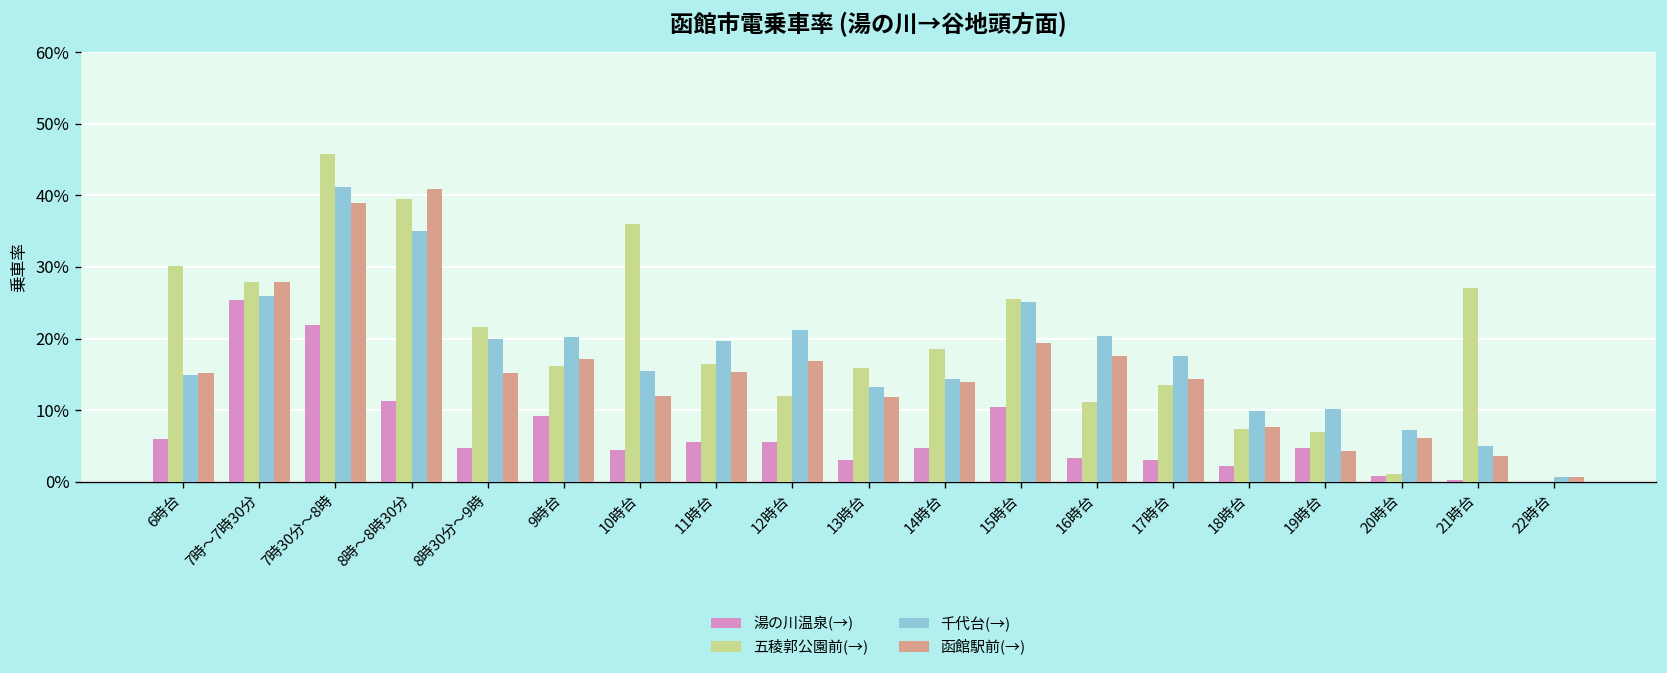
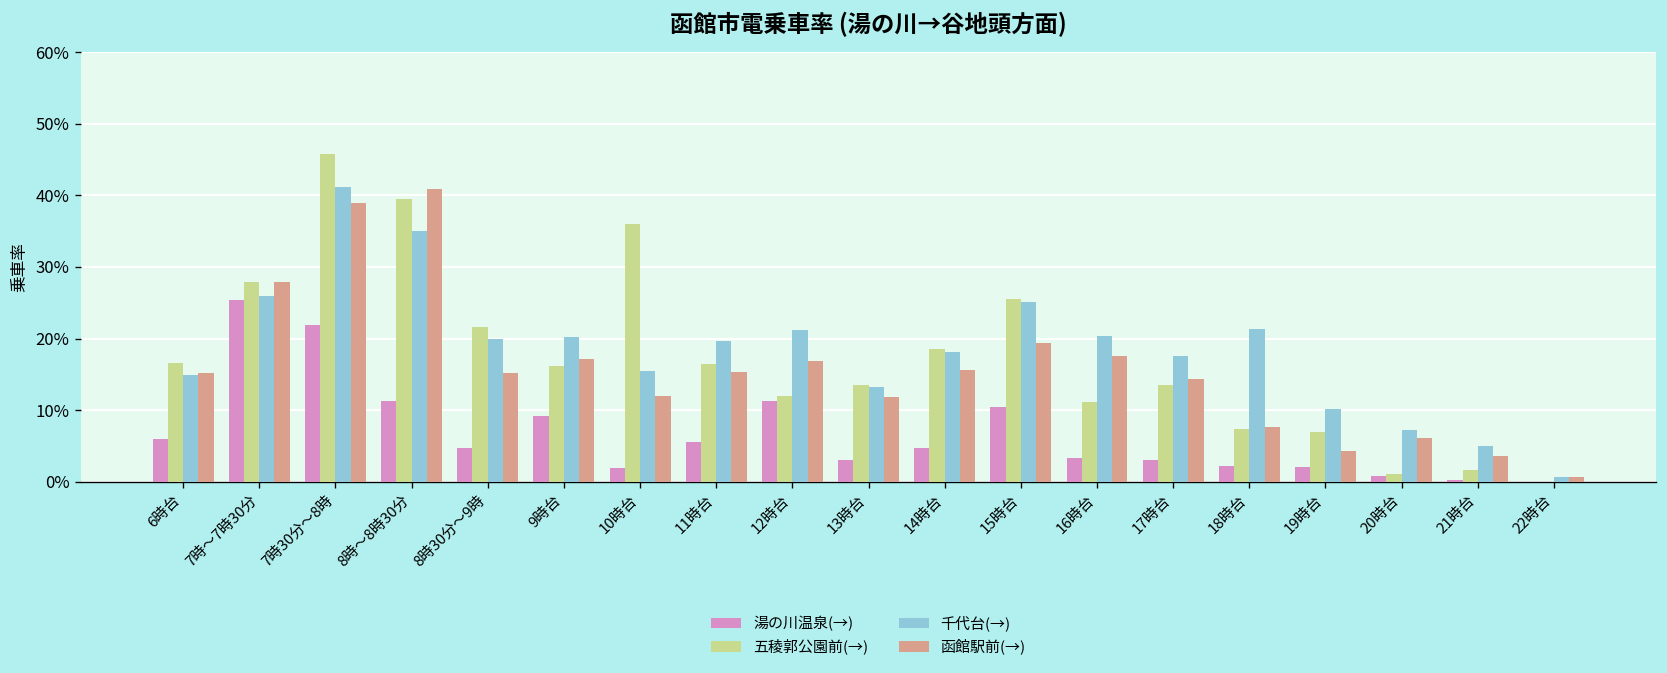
五稜郭公園前(→), 6時台: 30% -> 17%
湯の川温泉(→), 10時台: 4% -> 2%
湯の川温泉(→), 12時台: 6% -> 11%
五稜郭公園前(→), 13時台: 16% -> 14%
千代台(→), 14時台: 14% -> 18%
函館駅前(→), 14時台: 14% -> 16%
千代台(→), 18時台: 10% -> 21%
湯の川温泉(→), 19時台: 5% -> 2%
五稜郭公園前(→), 21時台: 27% -> 2%
